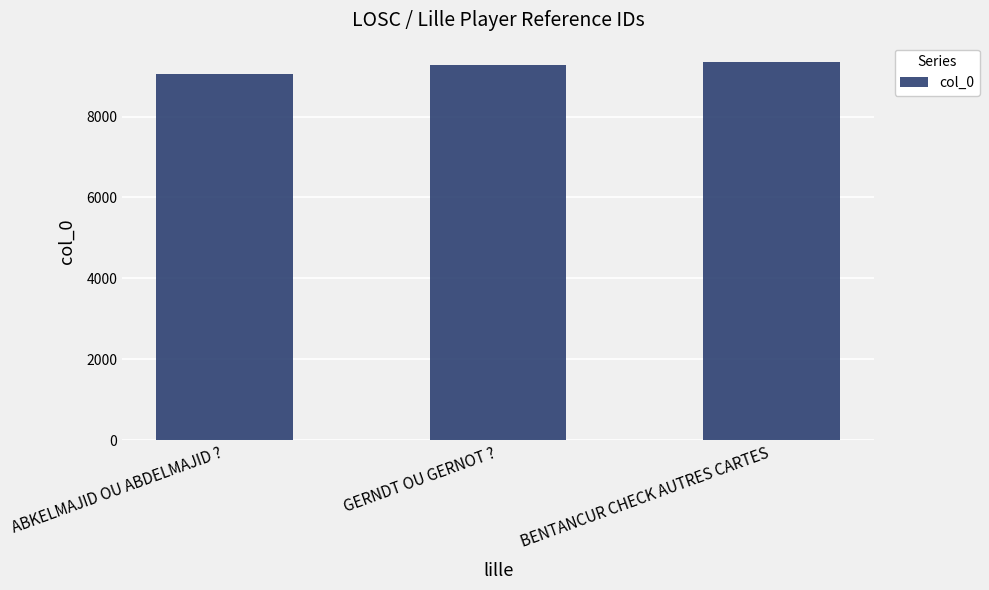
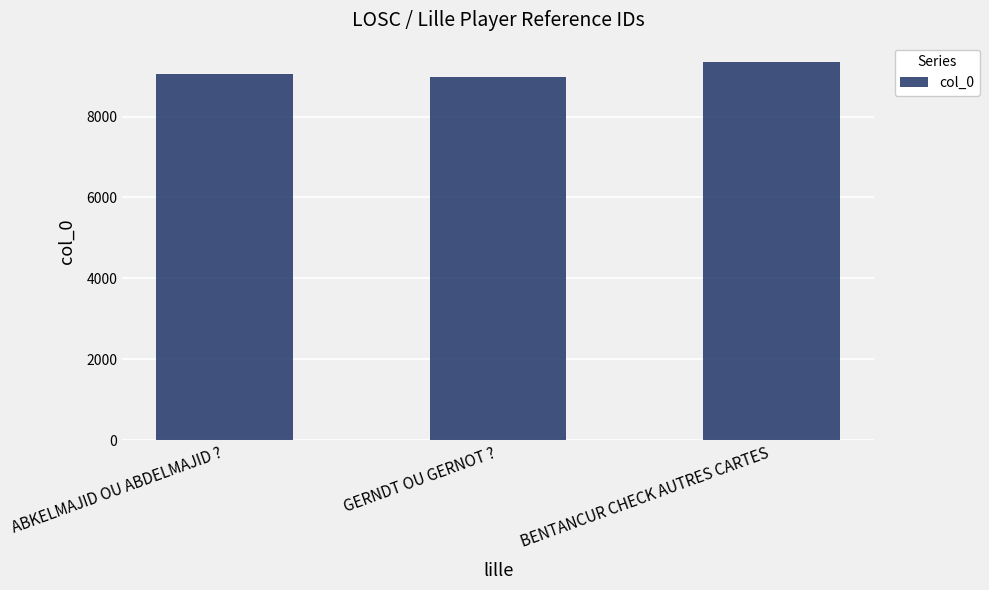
GERNDT OU GERNOT ?: 9300 -> 9000
